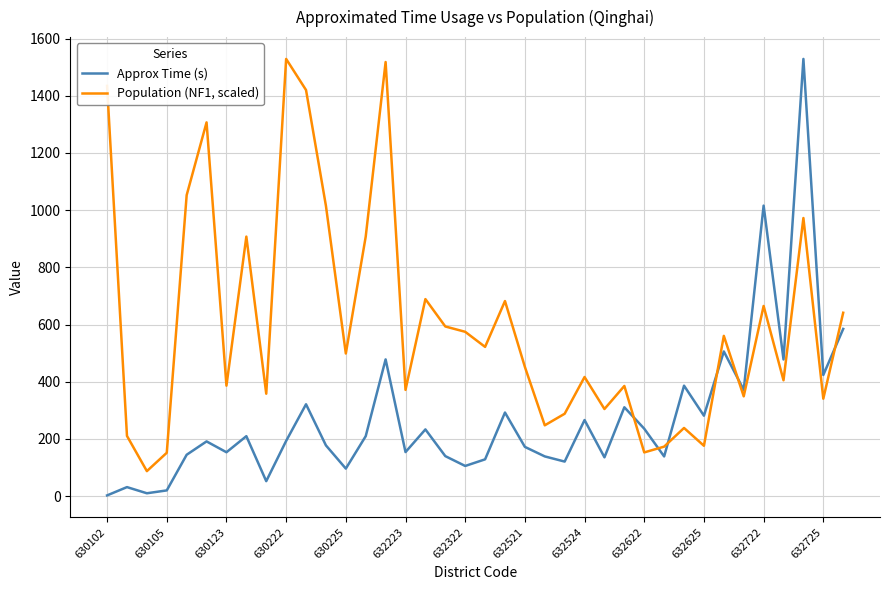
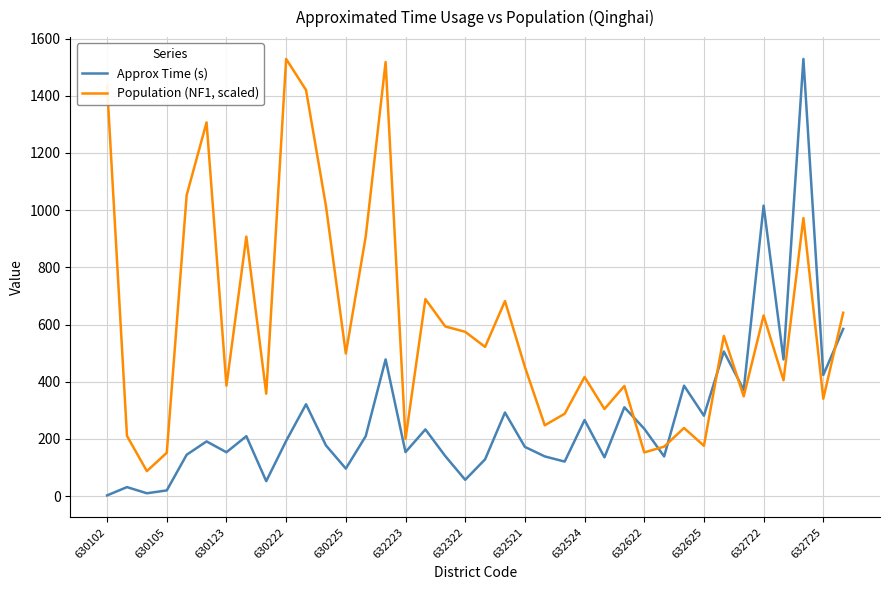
Population (NF1, scaled), 632223: 370 -> 200
Approx Time (s), 632322: 110 -> 60
Population (NF1, scaled), 632722: 660 -> 630
